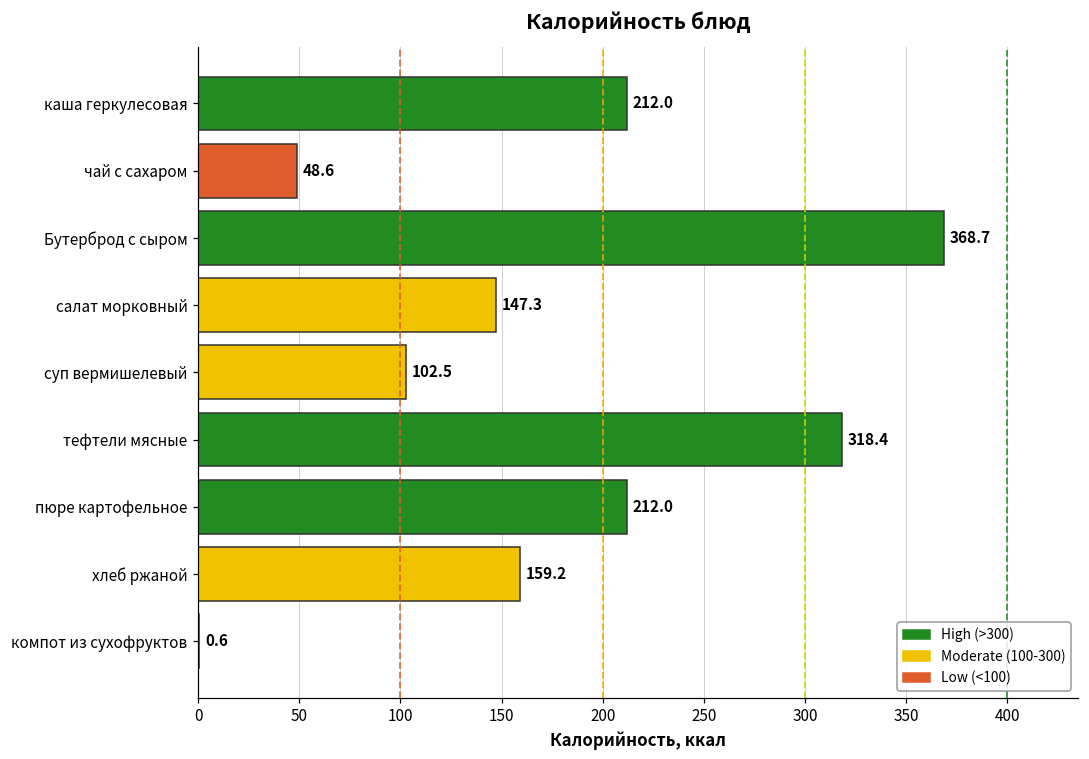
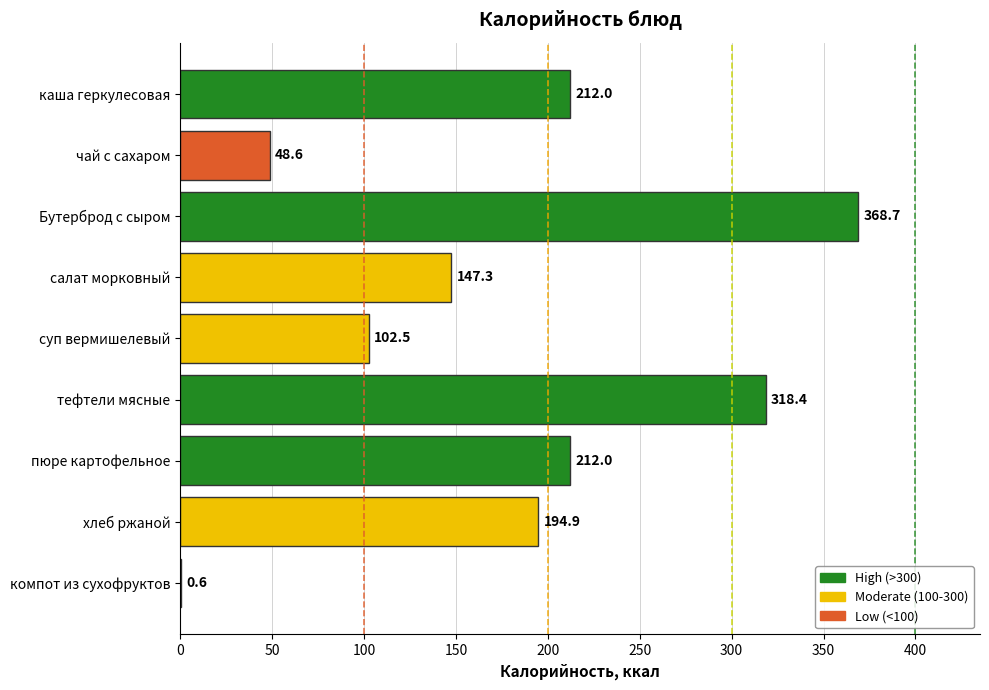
хлеб ржаной: 159.2 -> 194.9
